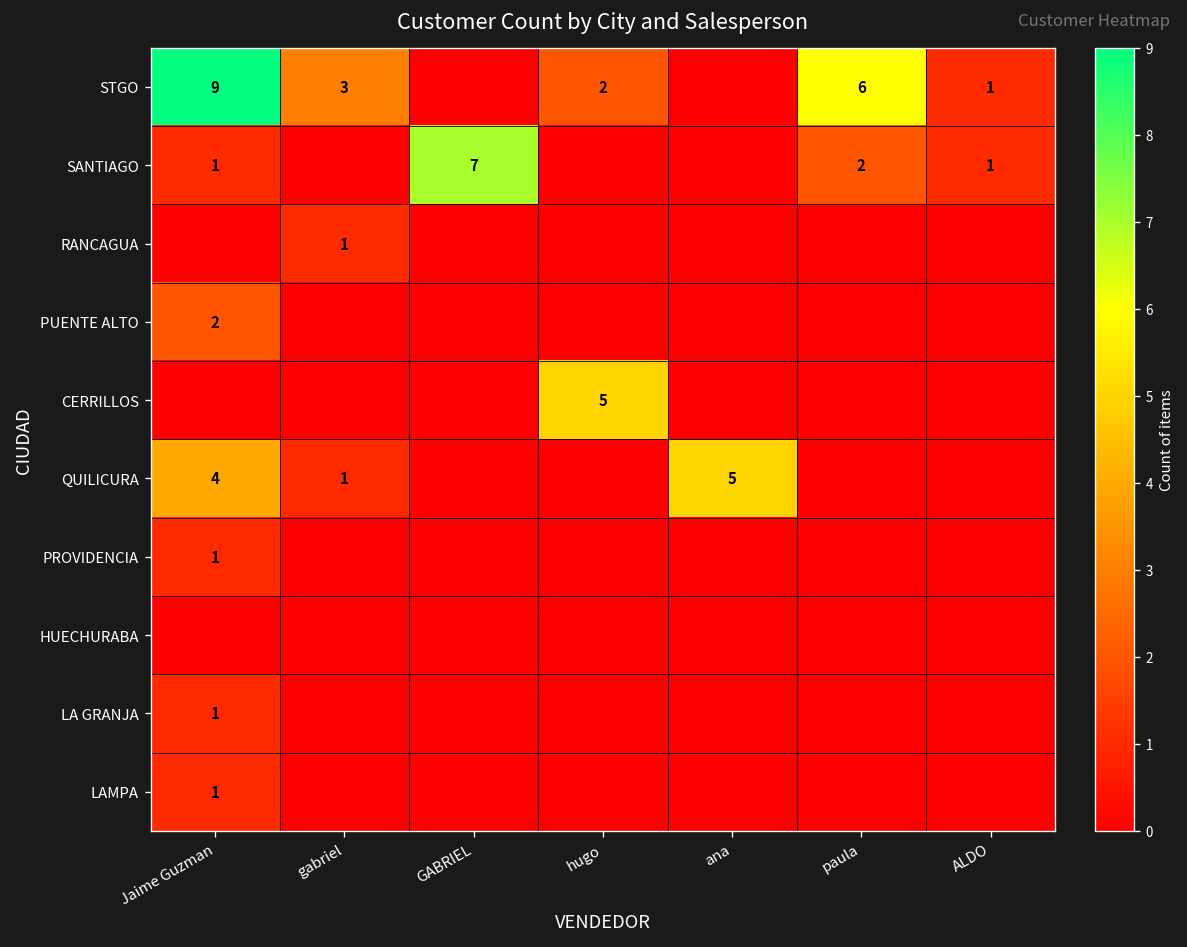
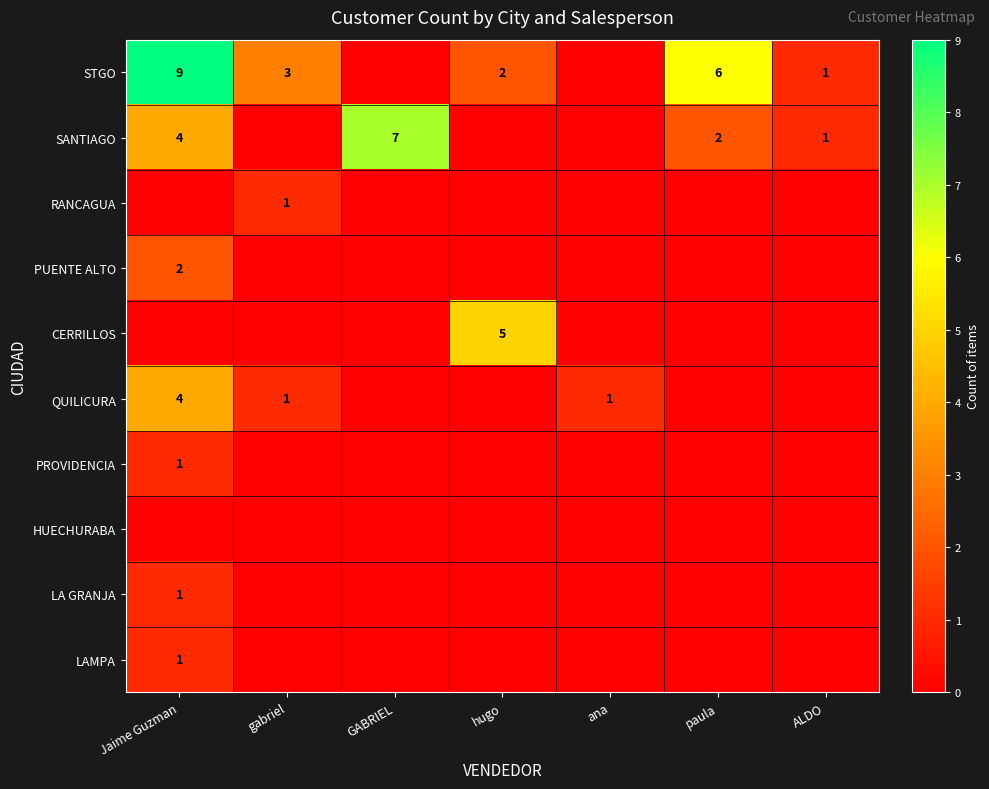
SANTIAGO, Jaime Guzman: 1 -> 4
QUILICURA, ana: 5 -> 1
